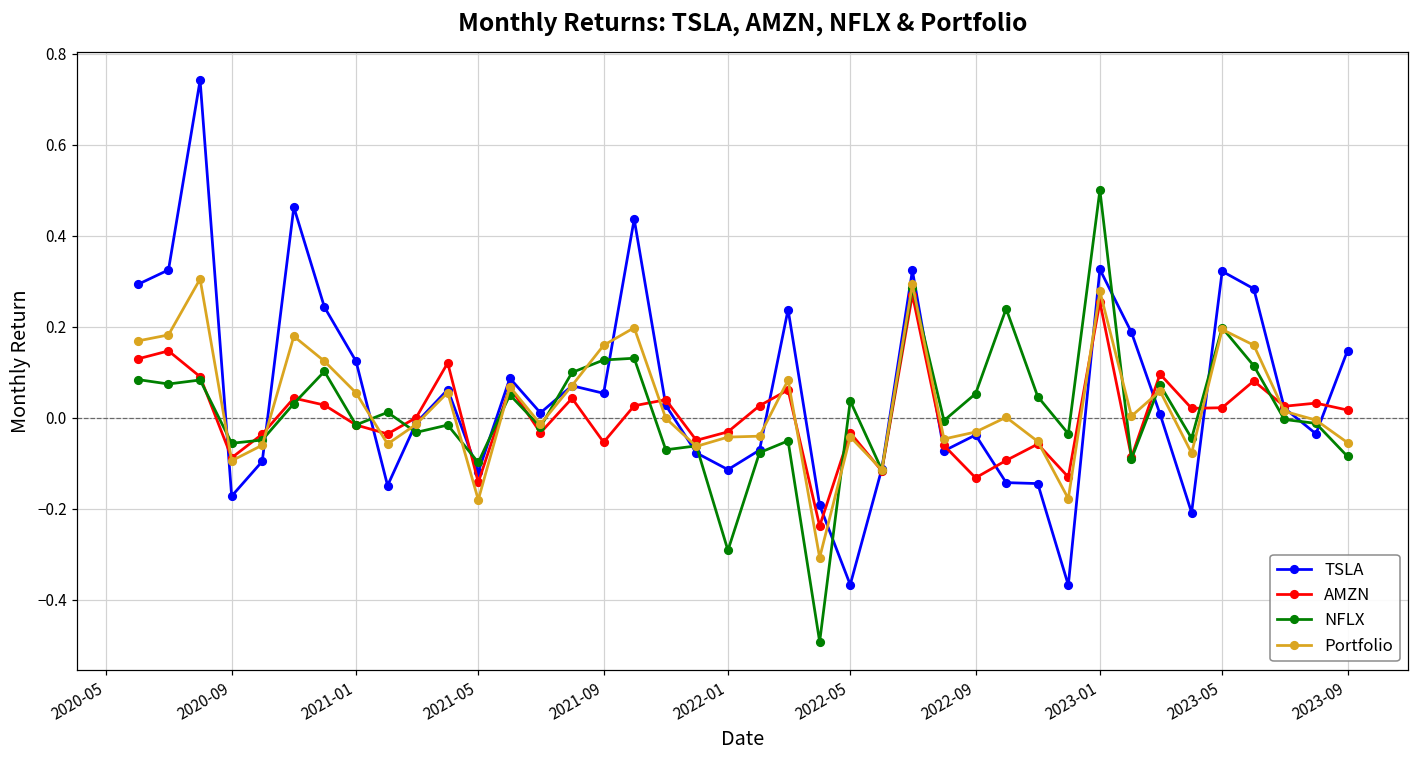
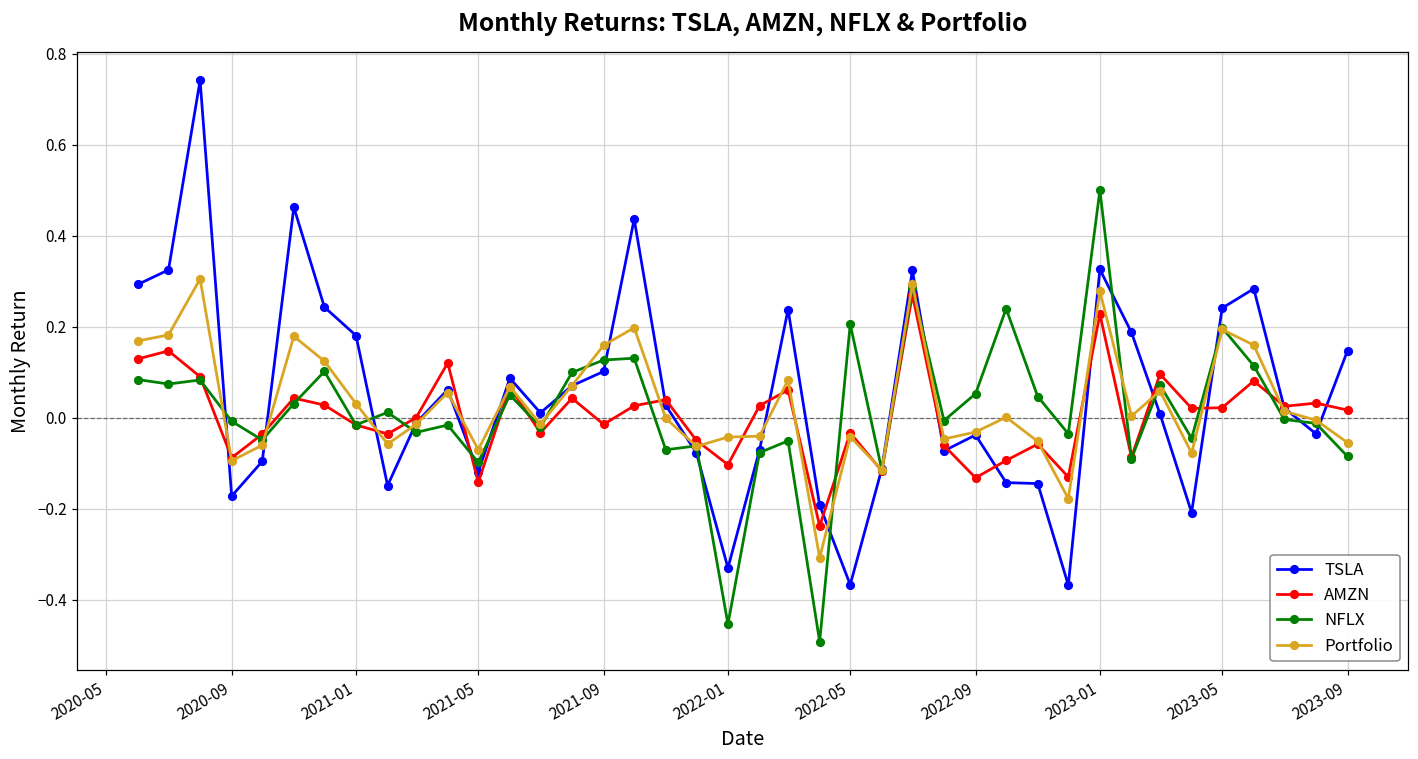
NFLX, 2020-09: -0.06 -> -0.01
TSLA, 2021-01: 0.12 -> 0.18
Portfolio, 2021-01: 0.06 -> 0.03
Portfolio, 2021-05: -0.18 -> -0.07
TSLA, 2021-09: 0.05 -> 0.10
AMZN, 2021-09: -0.05 -> -0.01
TSLA, 2022-01: -0.11 -> -0.33
AMZN, 2022-01: -0.03 -> -0.10
NFLX, 2022-01: -0.29 -> -0.45
NFLX, 2022-05: 0.04 -> 0.21
AMZN, 2023-01: 0.25 -> 0.23
TSLA, 2023-05: 0.32 -> 0.24
